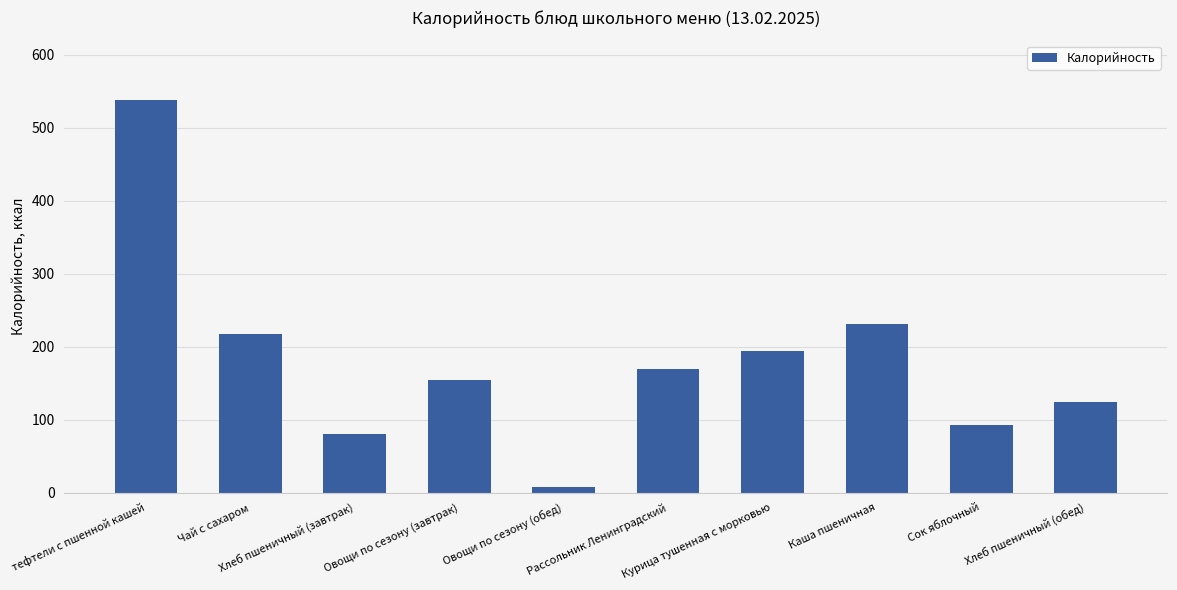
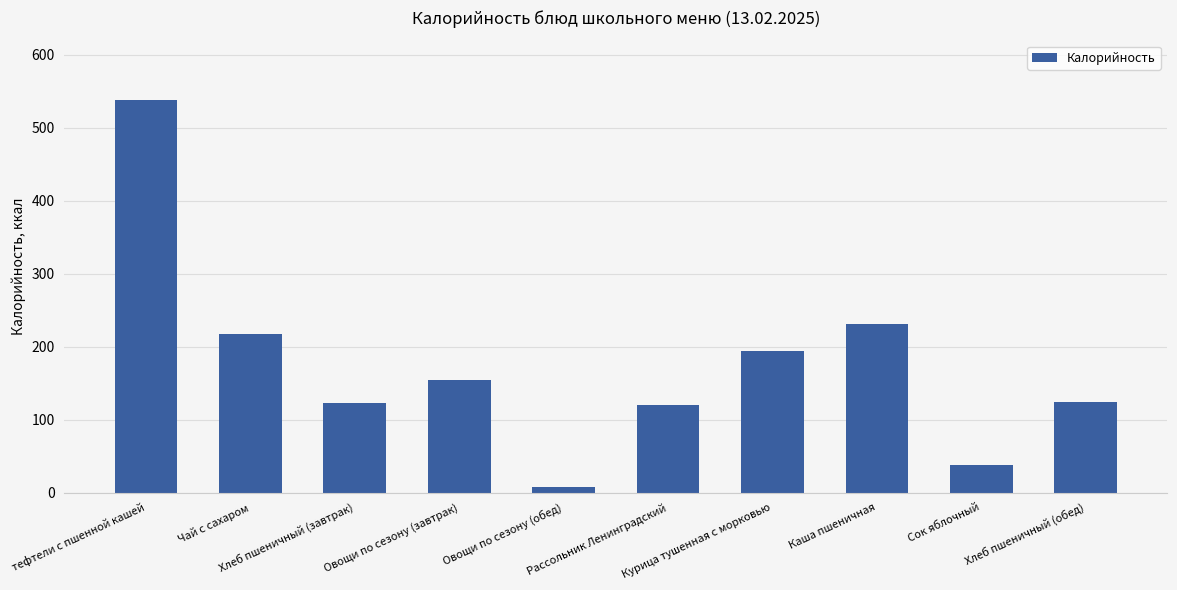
Хлеб пшеничный (завтрак): 80 -> 120
Рассольник Ленинградский: 170 -> 120
Сок яблочный: 90 -> 40
